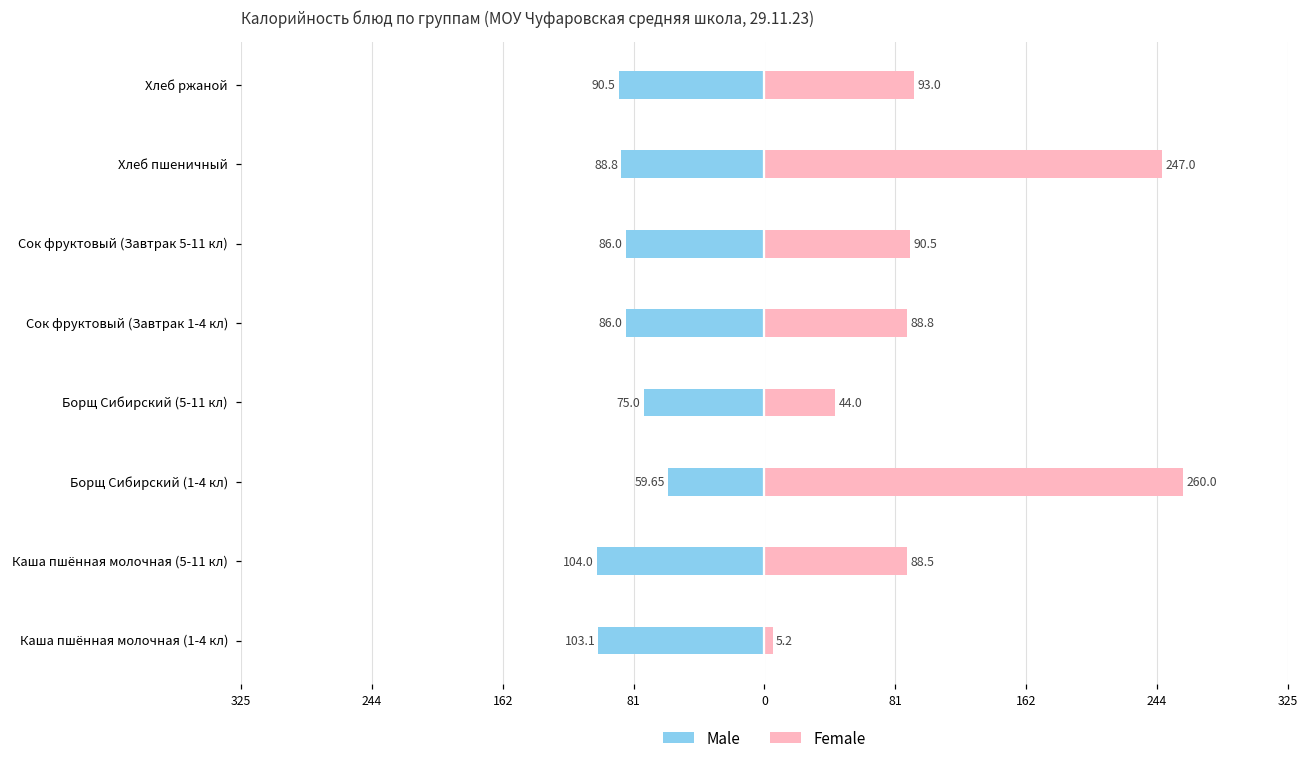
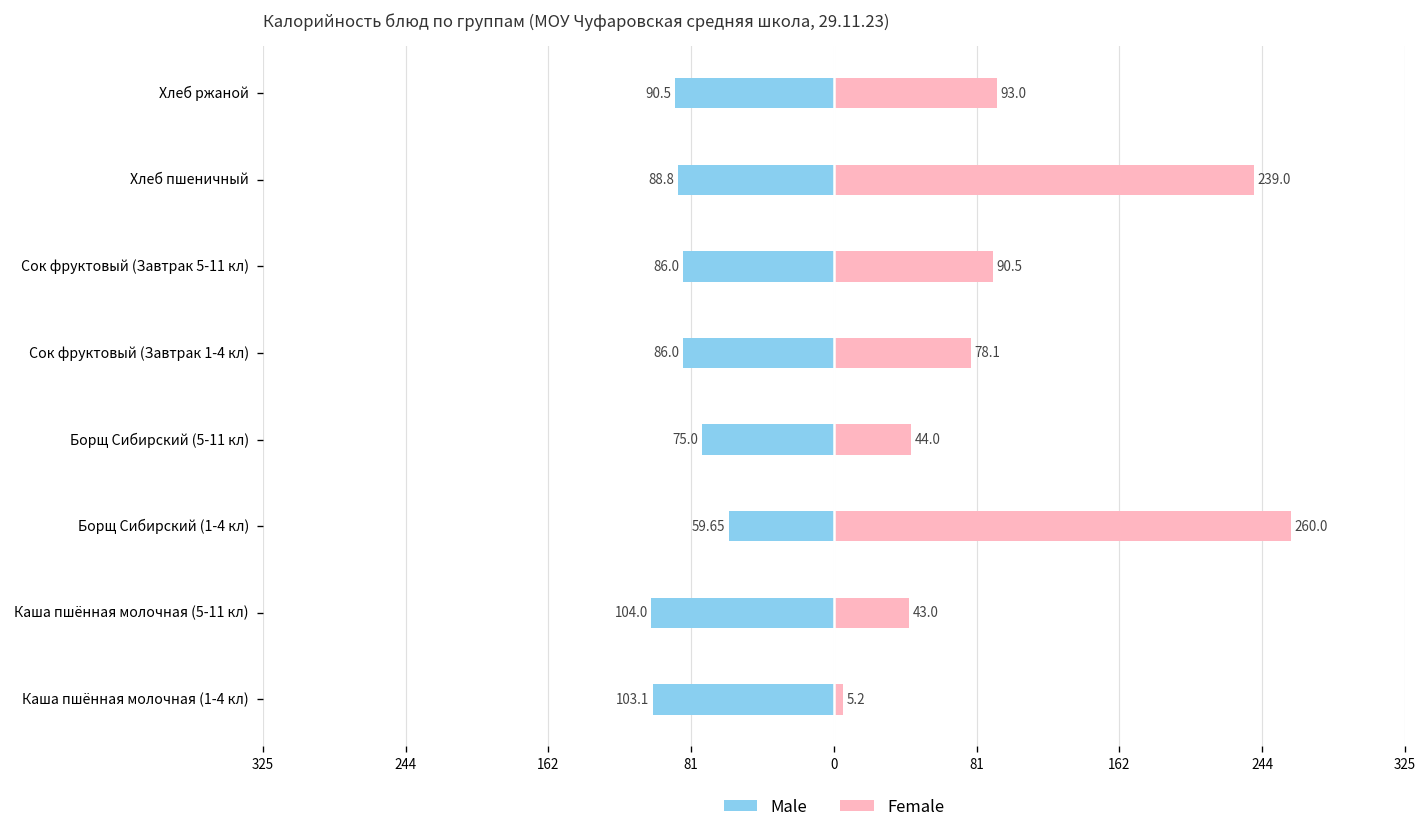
Female, Хлеб пшеничный: 247.0 -> 239.0
Female, Сок фруктовый (Завтрак 1-4 кл): 88.8 -> 78.1
Female, Каша пшённая молочная (5-11 кл): 88.5 -> 43.0
